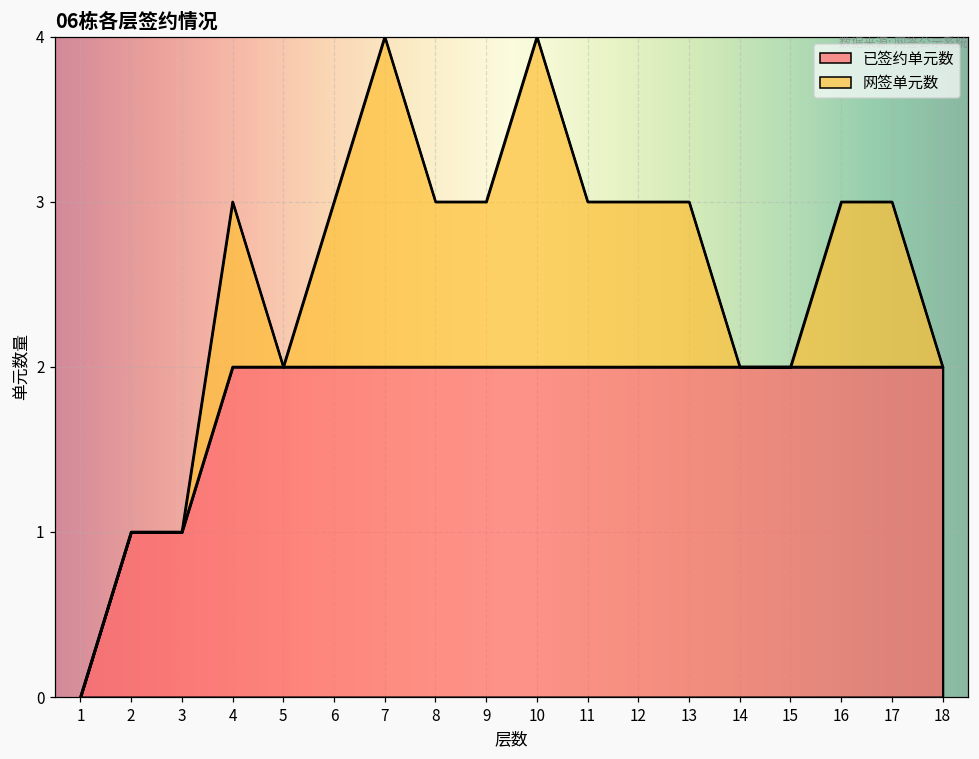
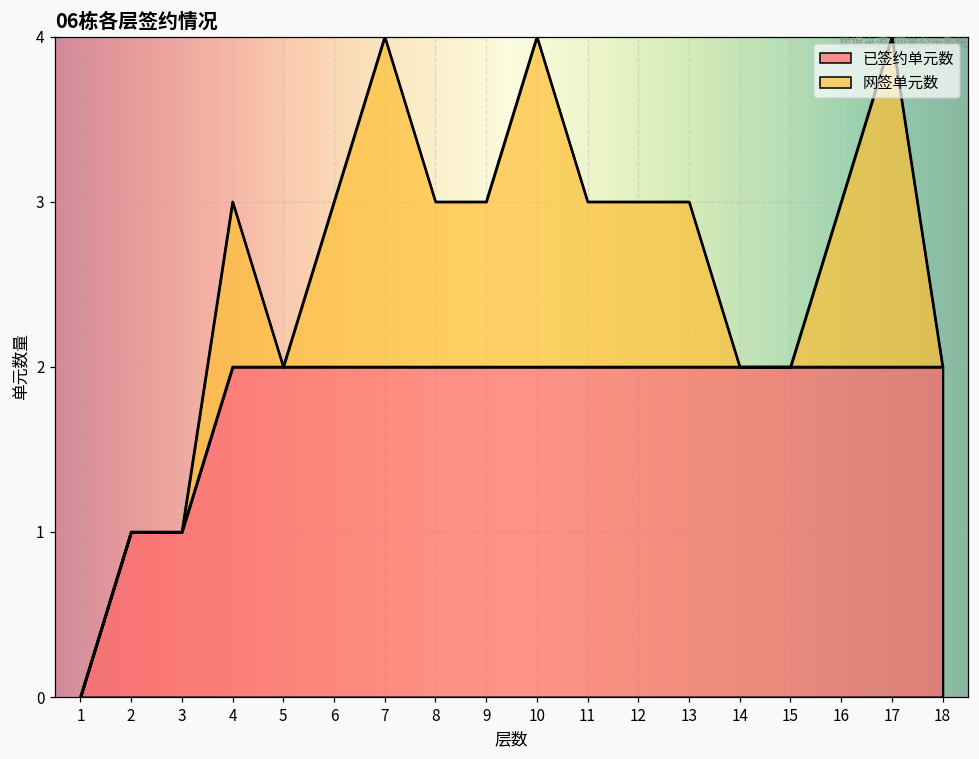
网签单元数, 17: 1 -> 2
